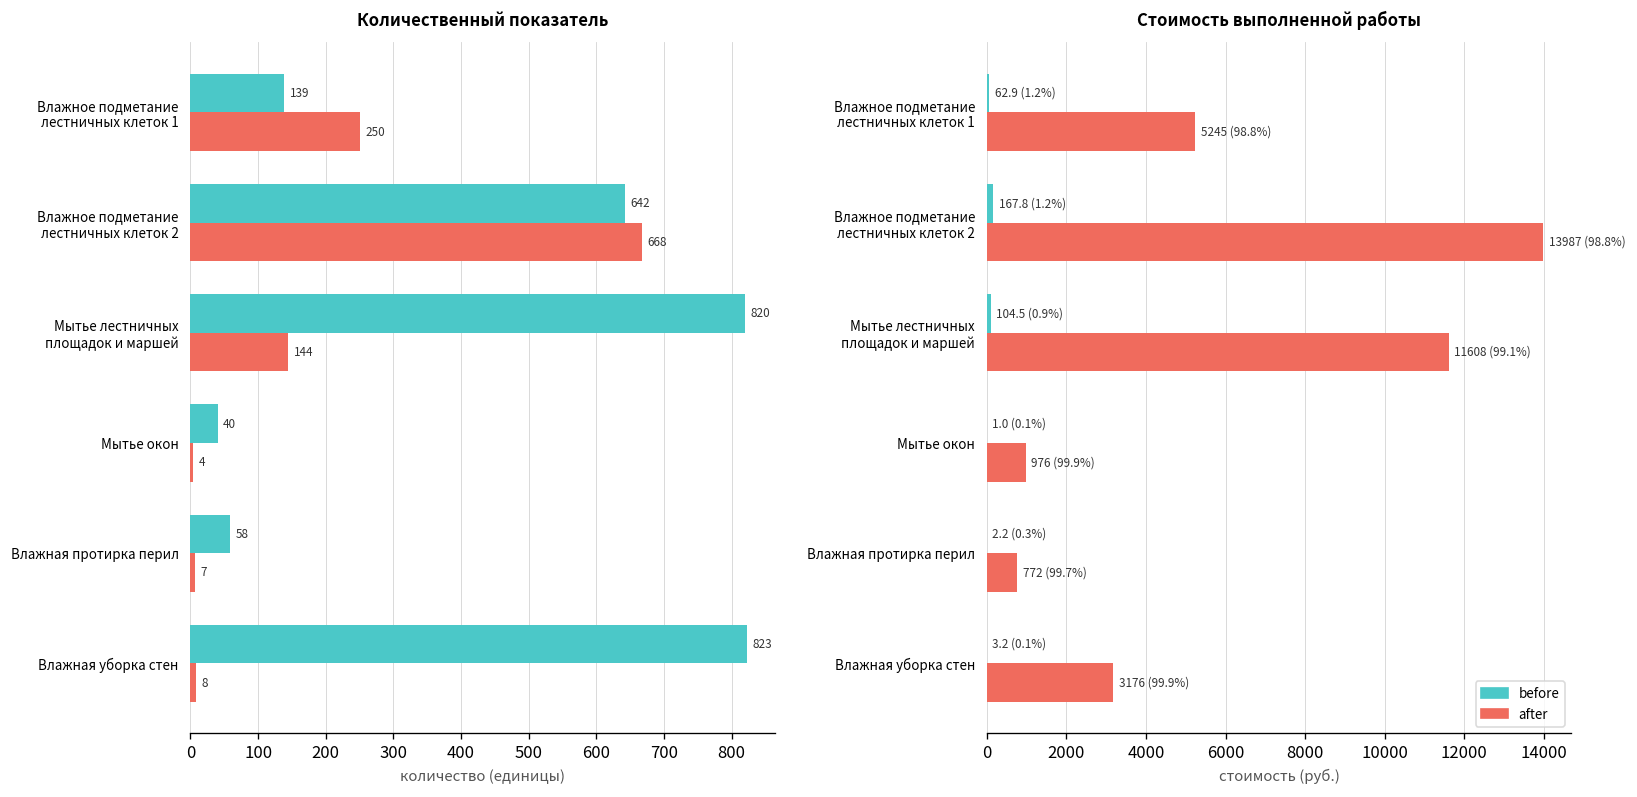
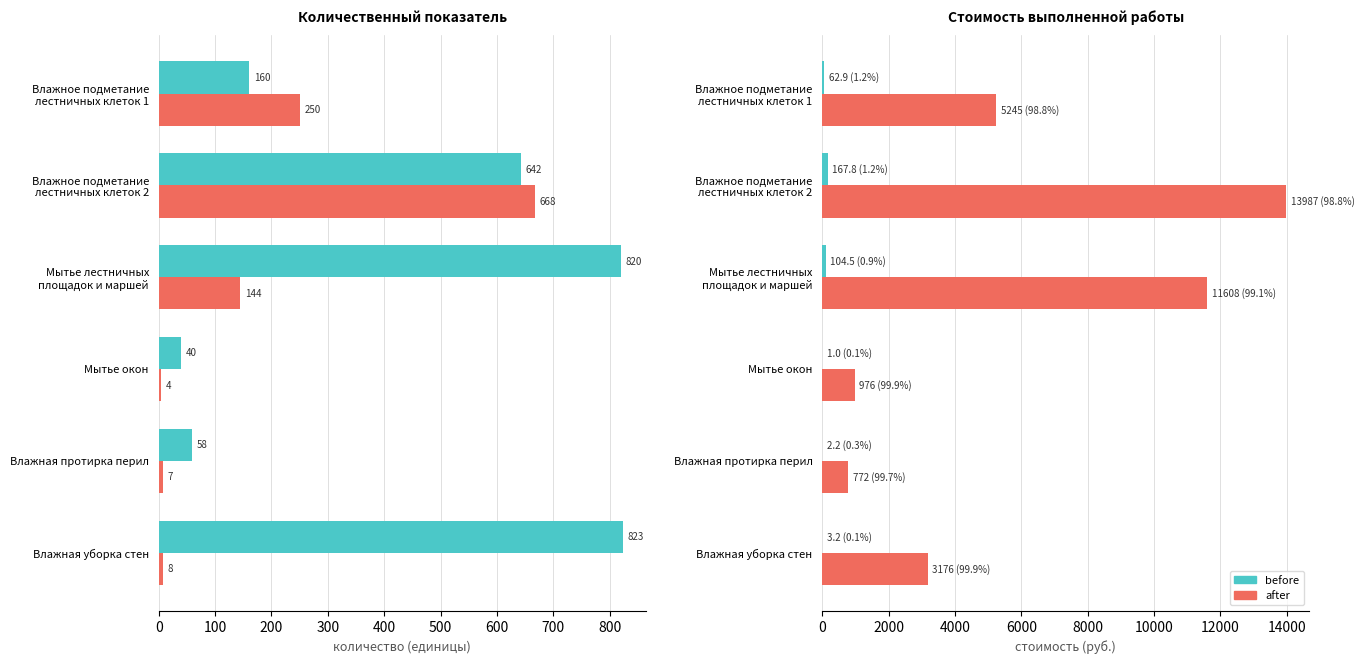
Количественный показатель, before, Влажное подметание лестничных клеток 1: 139 -> 160
